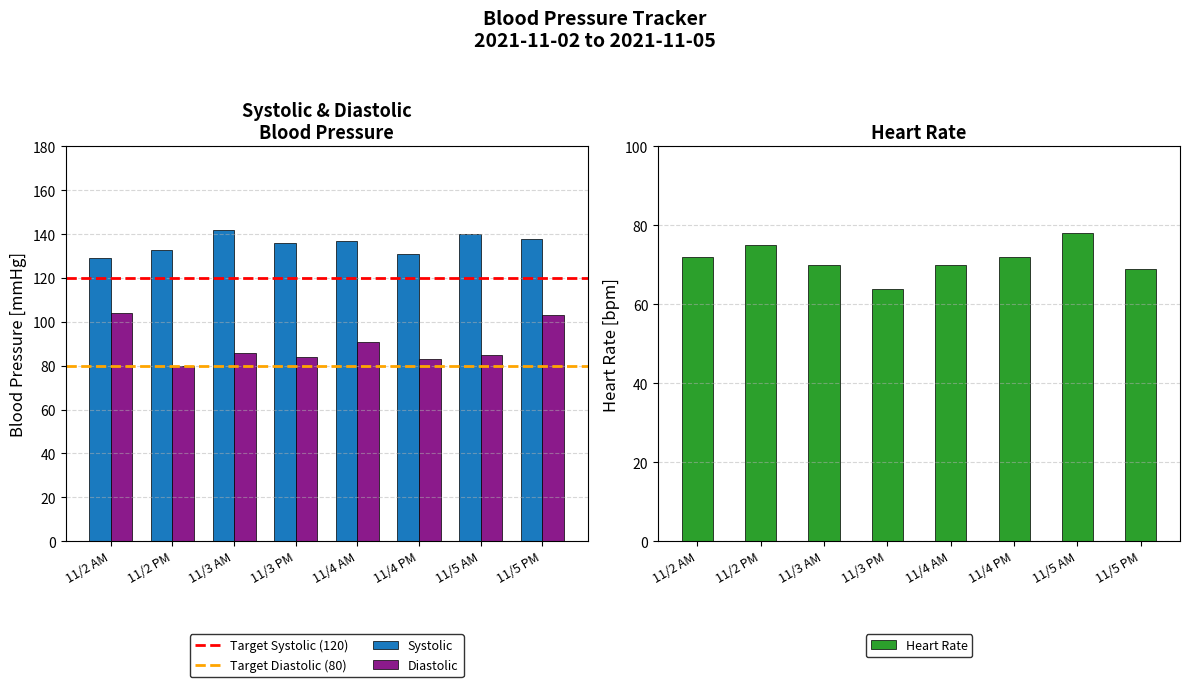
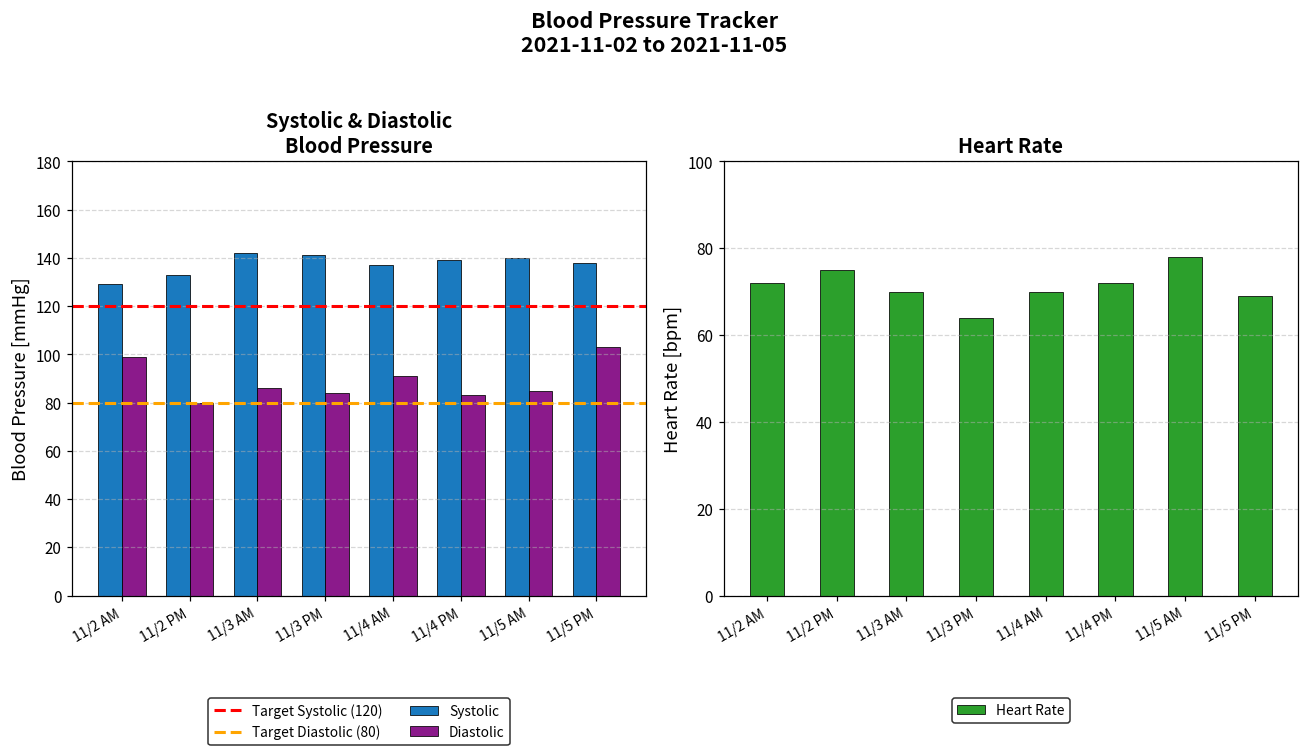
Systolic & Diastolic Blood Pressure, Diastolic, 11/2 AM: 104 -> 99
Systolic & Diastolic Blood Pressure, Systolic, 11/3 PM: 136 -> 141
Systolic & Diastolic Blood Pressure, Systolic, 11/4 PM: 131 -> 139
